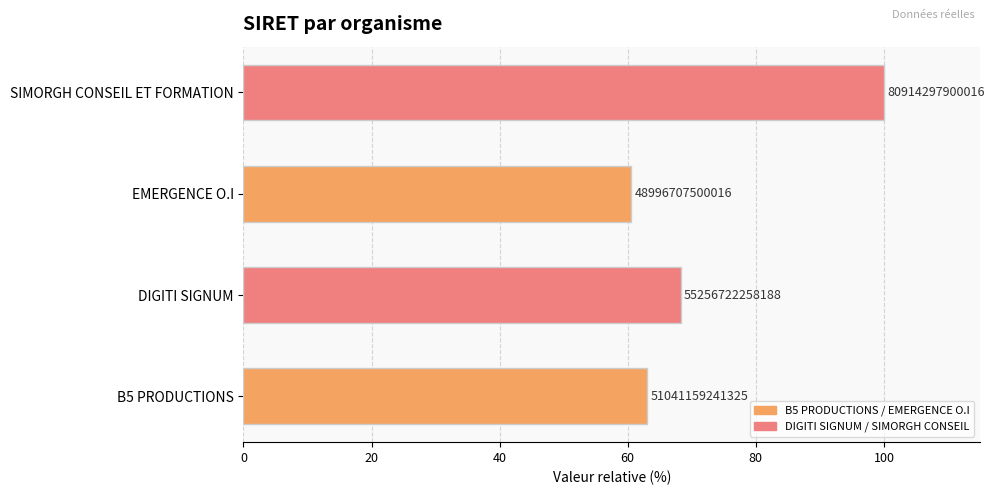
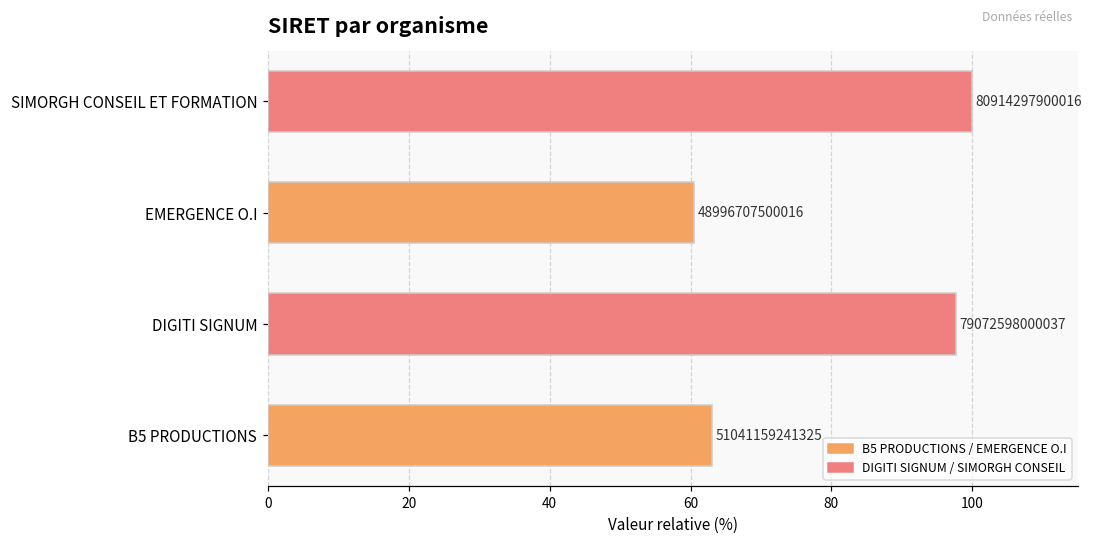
DIGITI SIGNUM: 55256722258188 -> 79072598000037
